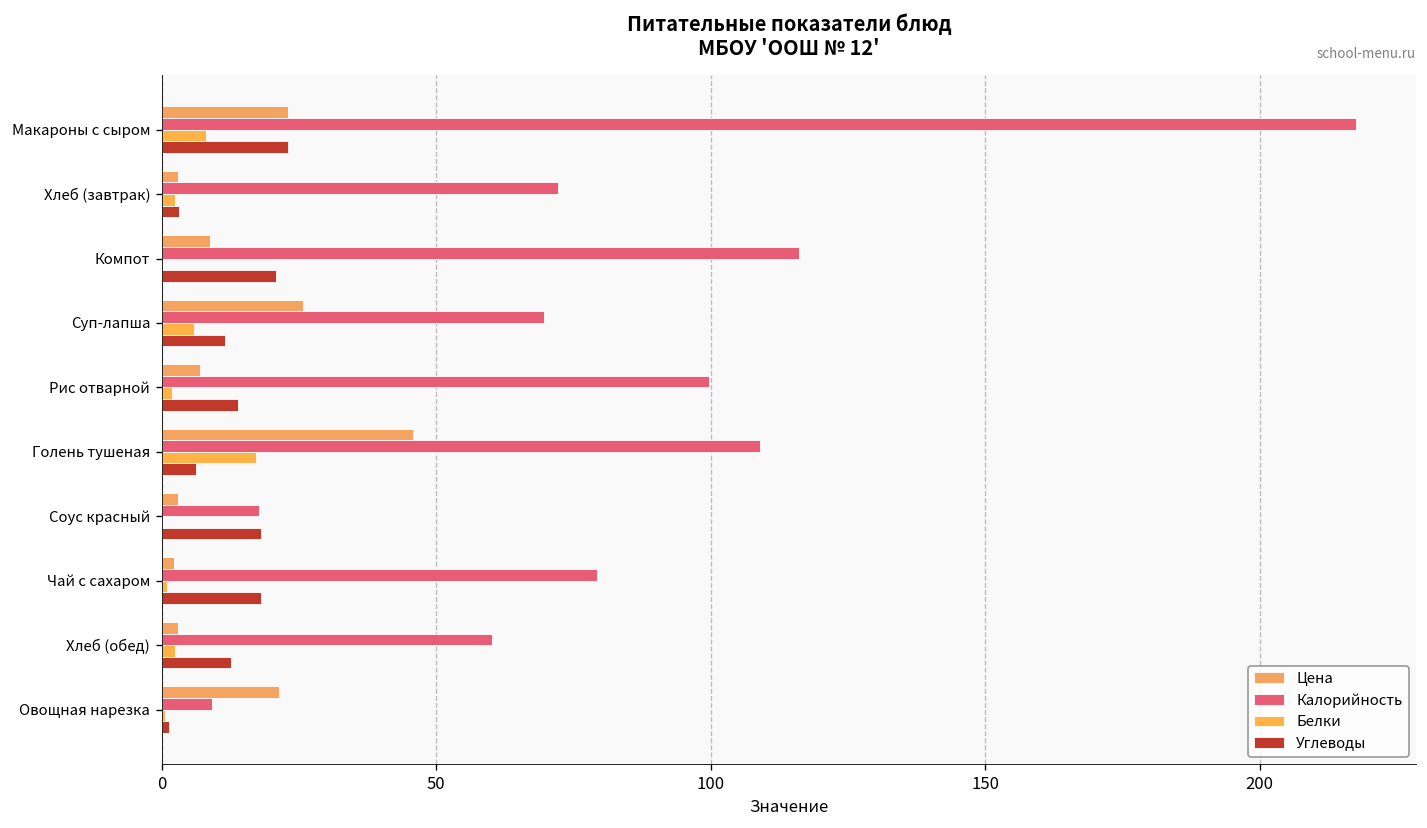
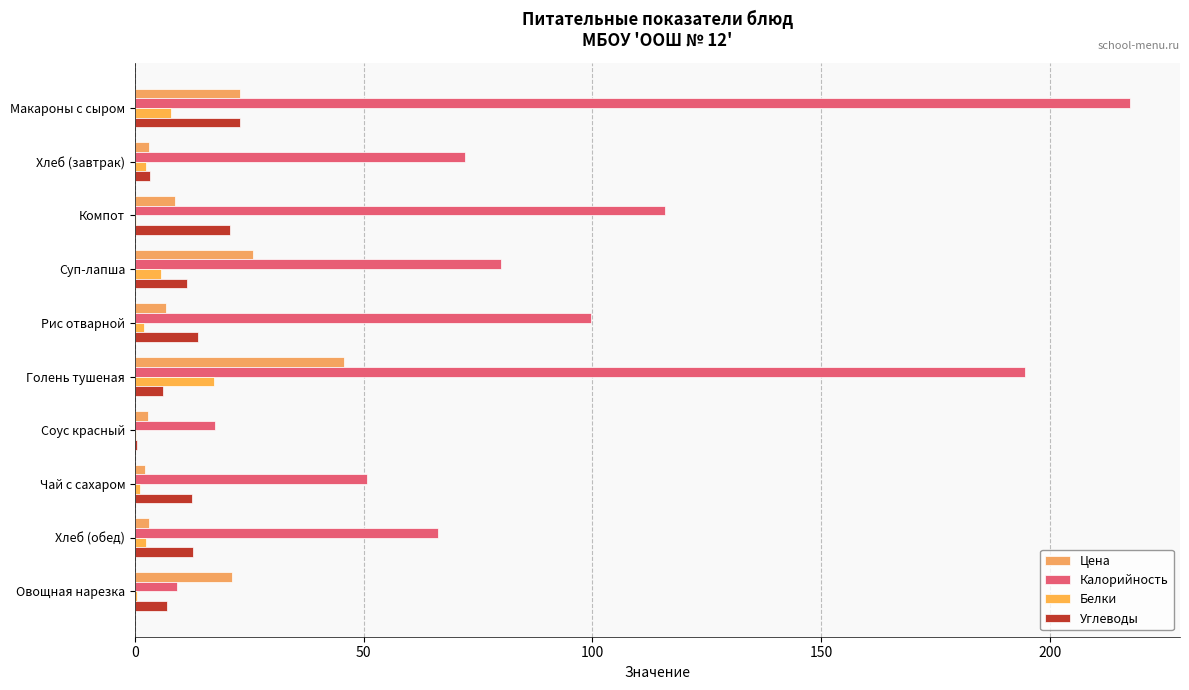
Калорийность, Суп-лапша: 70 -> 80
Калорийность, Голень тушеная: 109 -> 195
Углеводы, Соус красный: 18 -> 1
Калорийность, Чай с сахаром: 79 -> 51
Углеводы, Чай с сахаром: 18 -> 12
Калорийность, Хлеб (обед): 60 -> 66
Углеводы, Овощная нарезка: 1 -> 7
